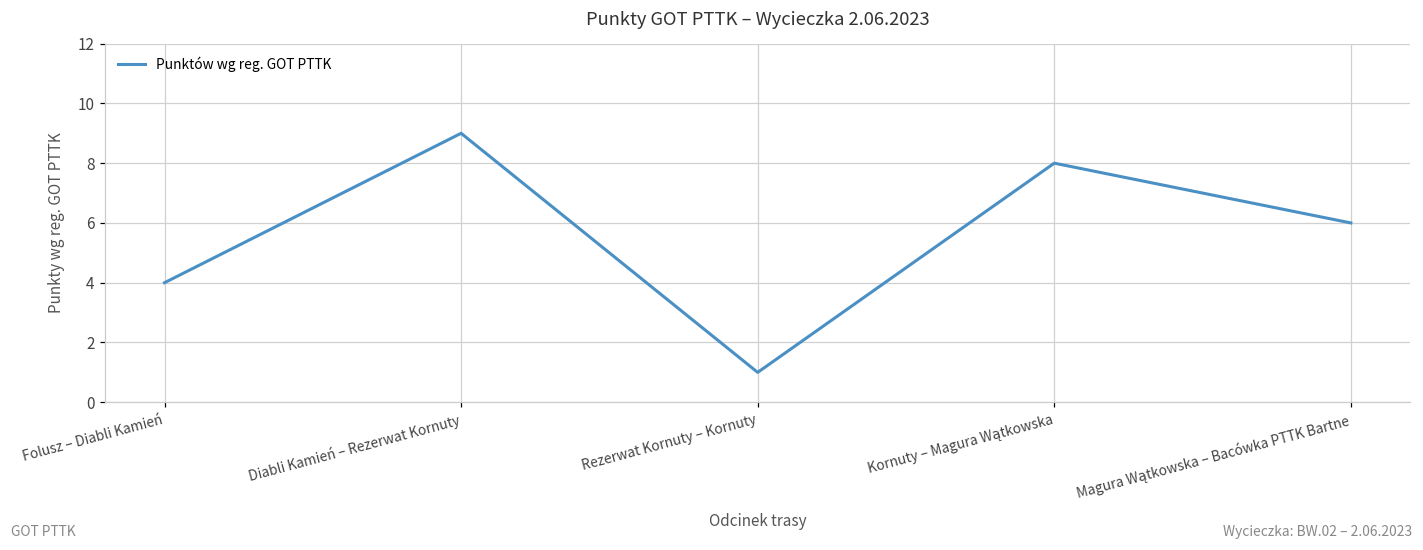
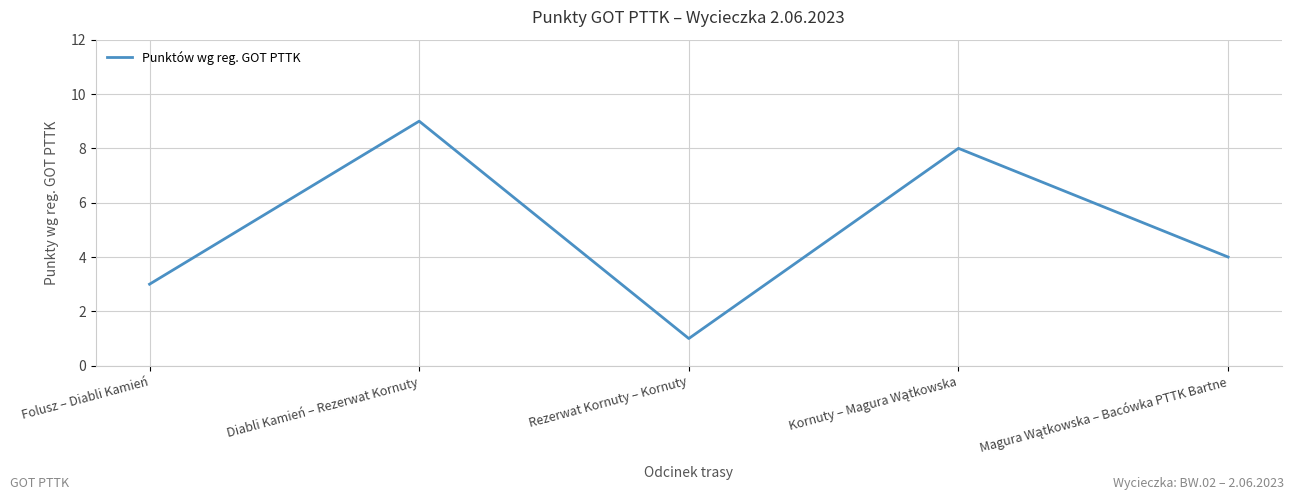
Folusz – Diabli Kamień: 4 -> 3
Magura Wątkowska – Bacówka PTTK Bartne: 6 -> 4
